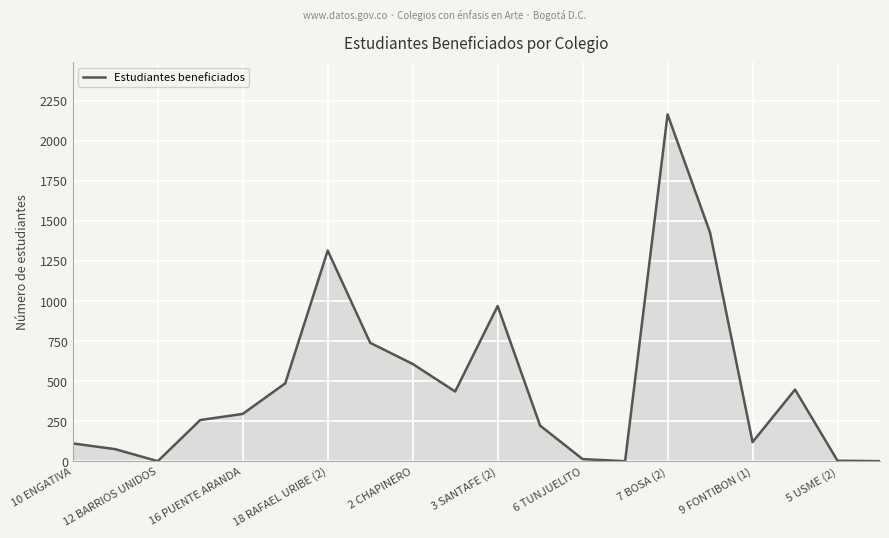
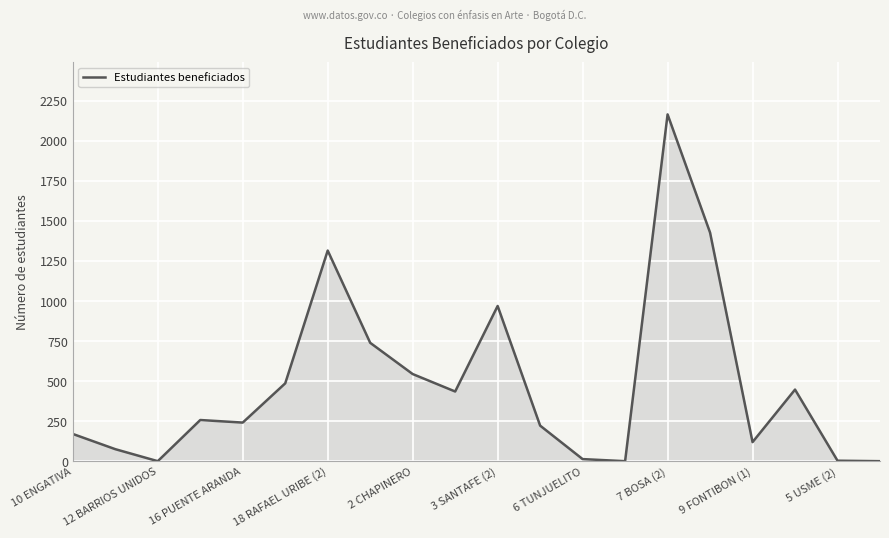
10 ENGATIVA: 110 -> 170
16 PUENTE ARANDA: 300 -> 240
2 CHAPINERO: 610 -> 540
